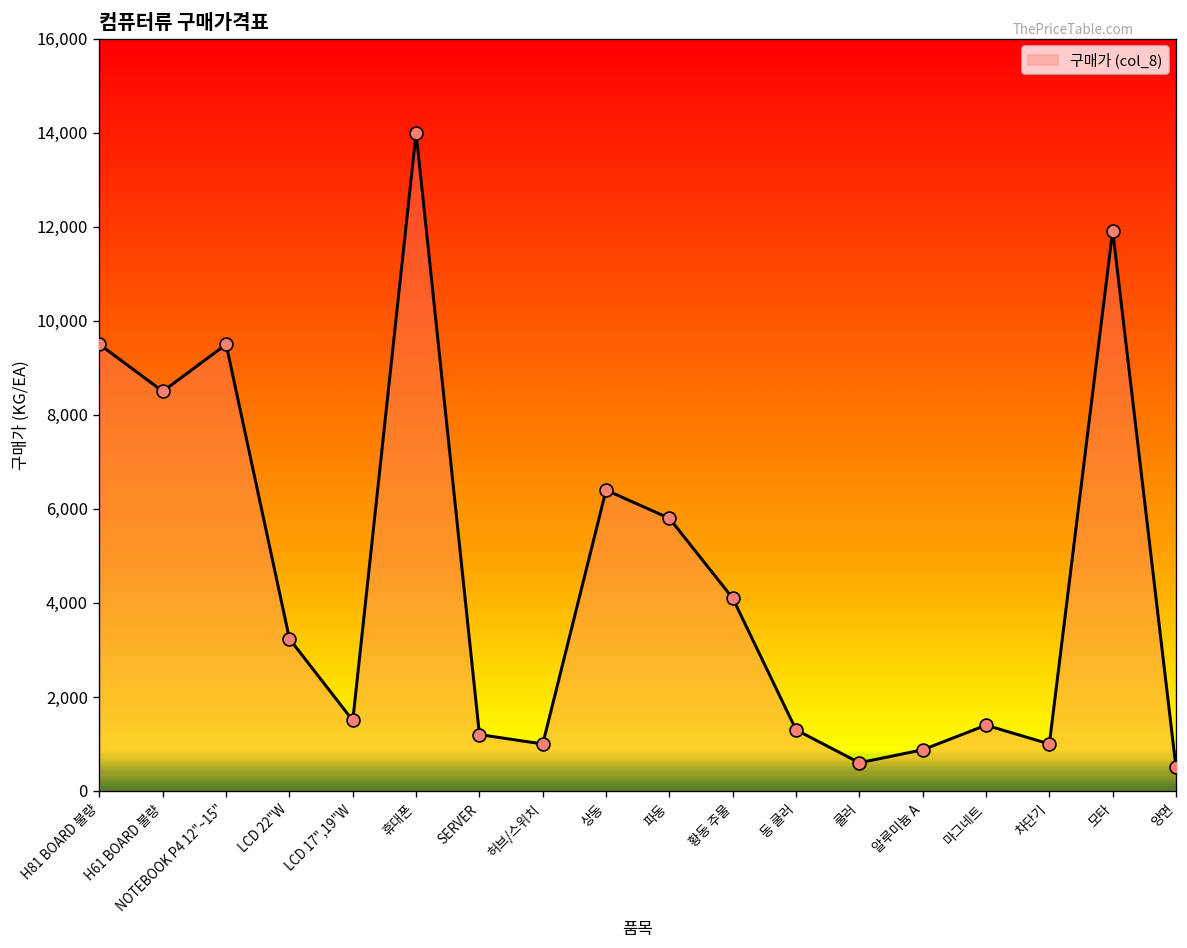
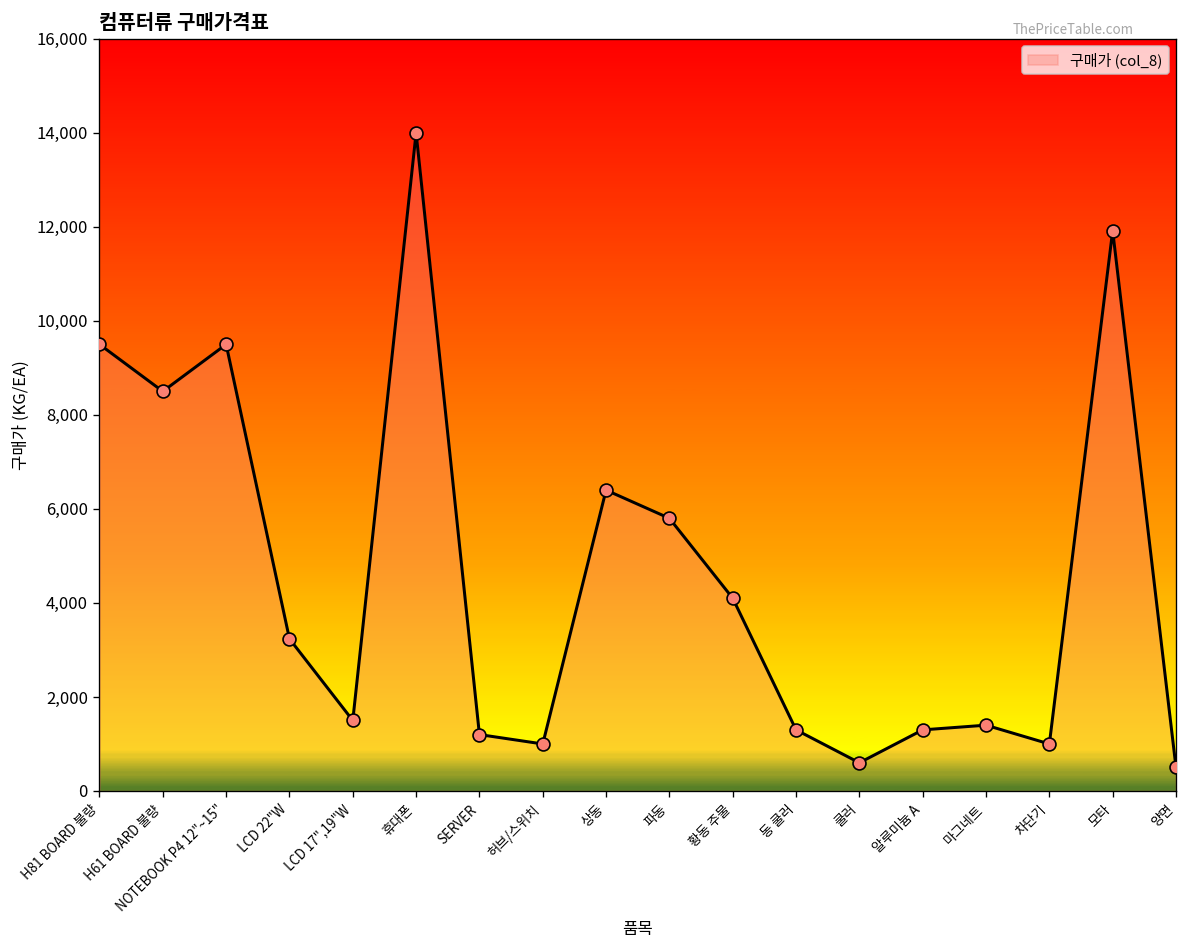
알루미늄 A: 900 -> 1,300
